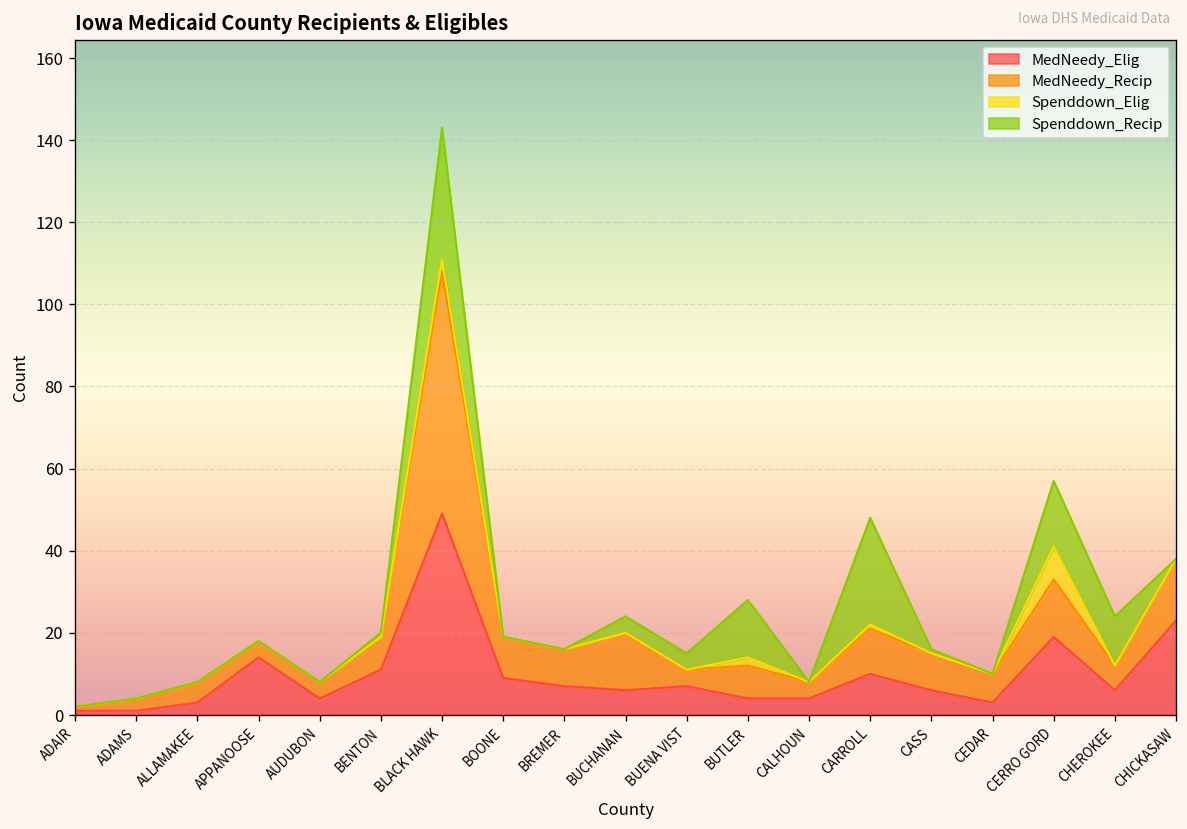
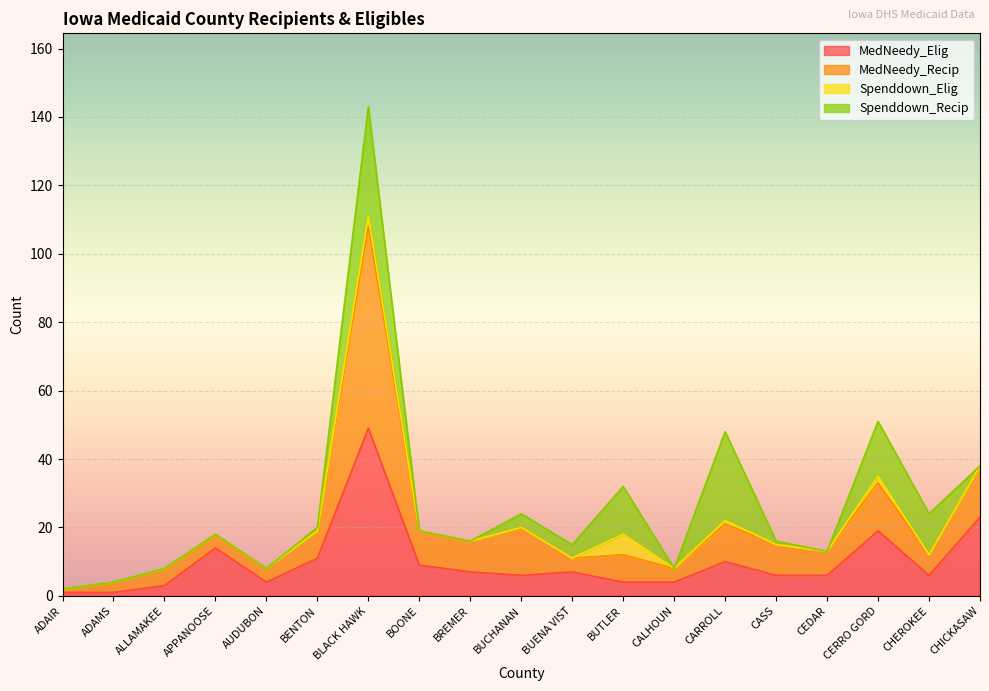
Spenddown_Elig, BUTLER: 2 -> 6
MedNeedy_Elig, CEDAR: 3 -> 6
Spenddown_Elig, CERRO GORD: 8 -> 2
